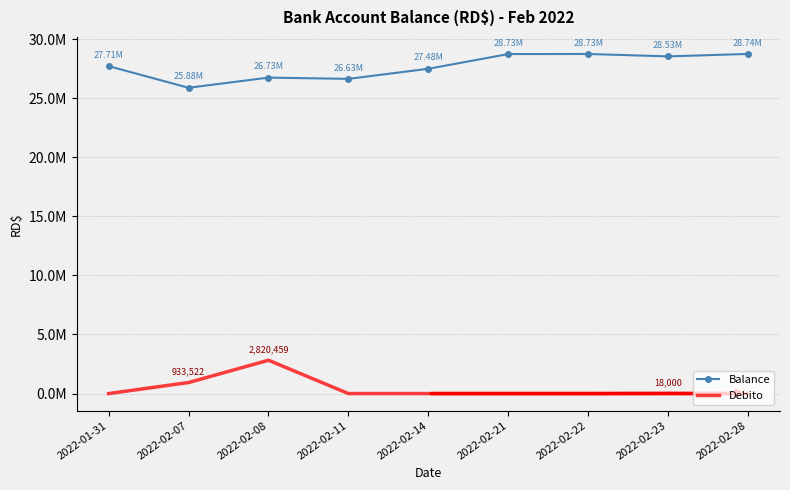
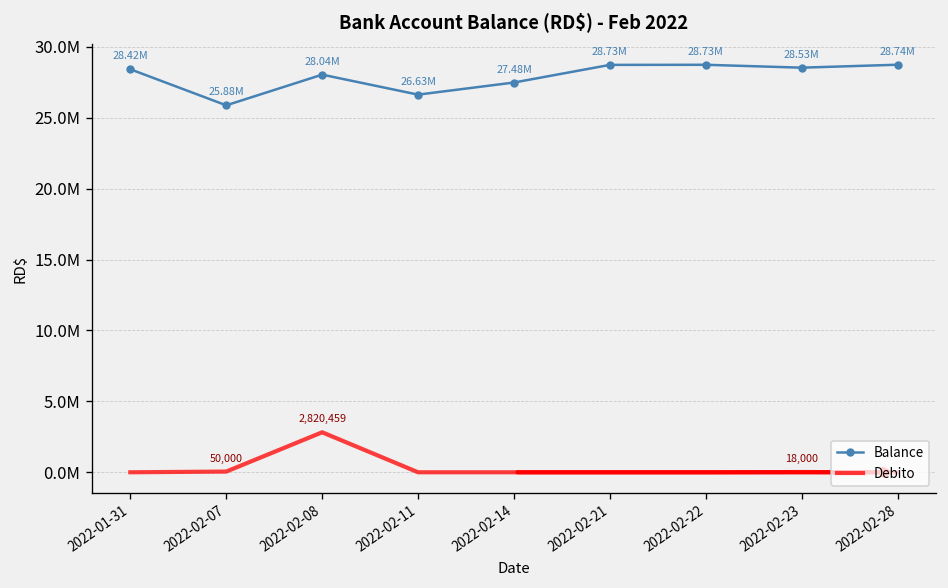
Balance, 2022-01-31: 27.71M -> 28.42M
Debito, 2022-02-07: 933,522 -> 50,000
Balance, 2022-02-08: 26.73M -> 28.04M
